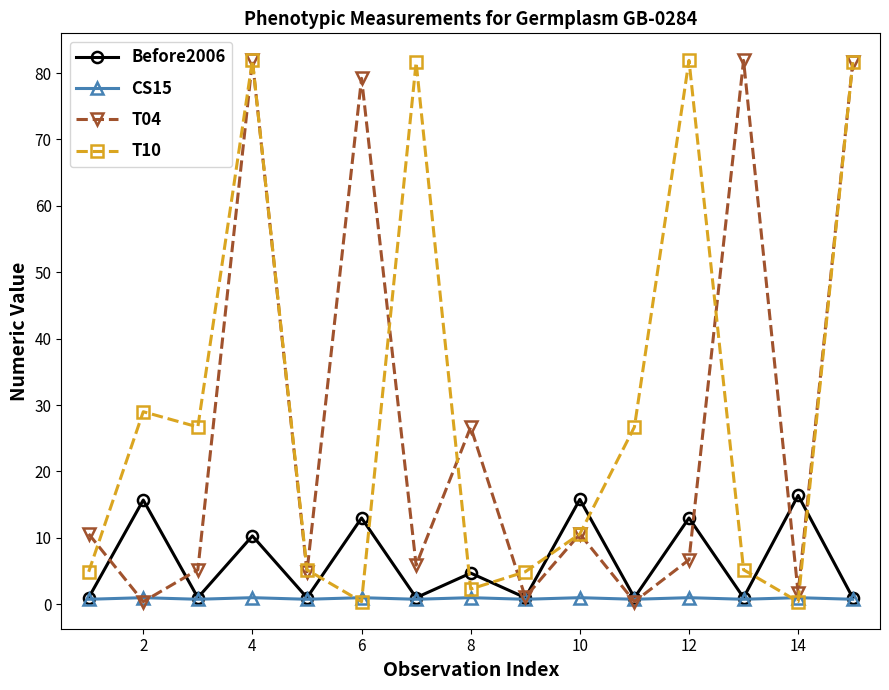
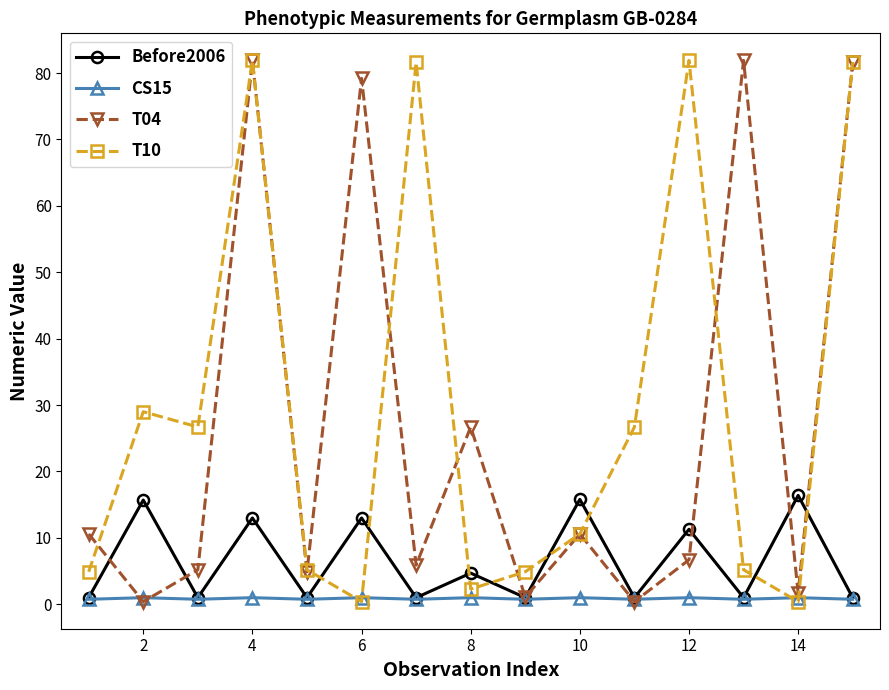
Before2006, 4: 10 -> 13
Before2006, 12: 13 -> 11
